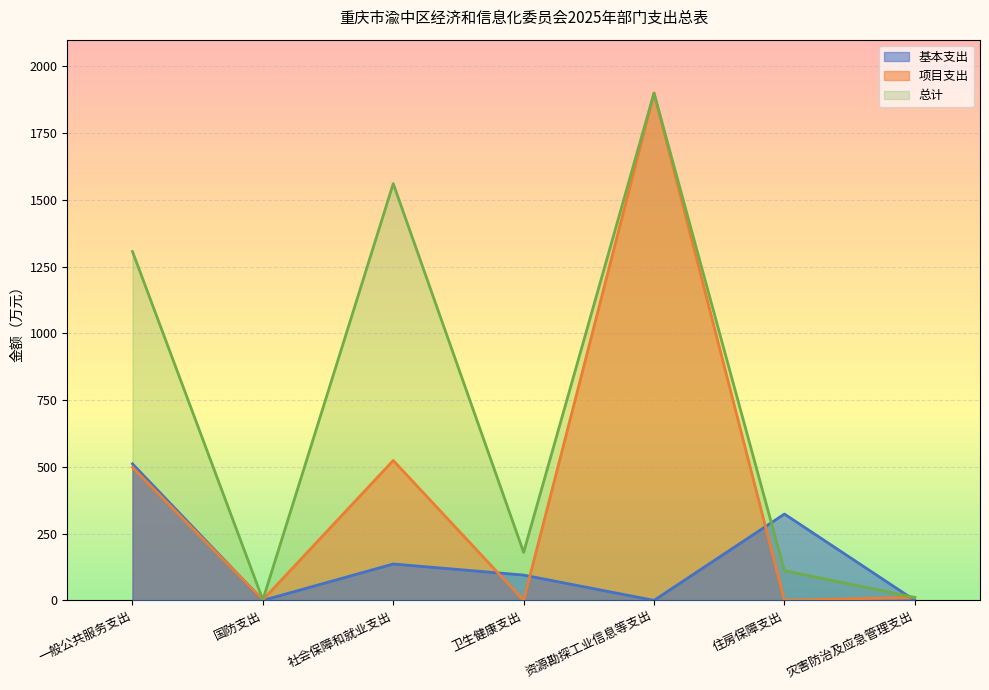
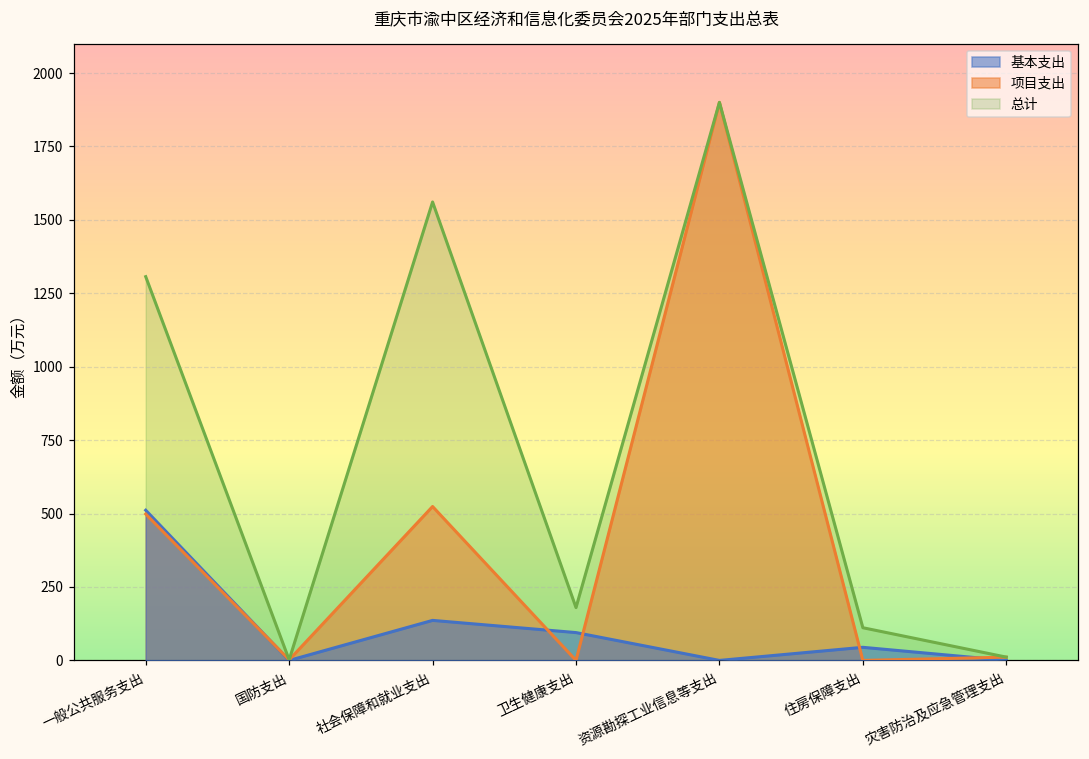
基本支出, 住房保障支出: 320 -> 40
